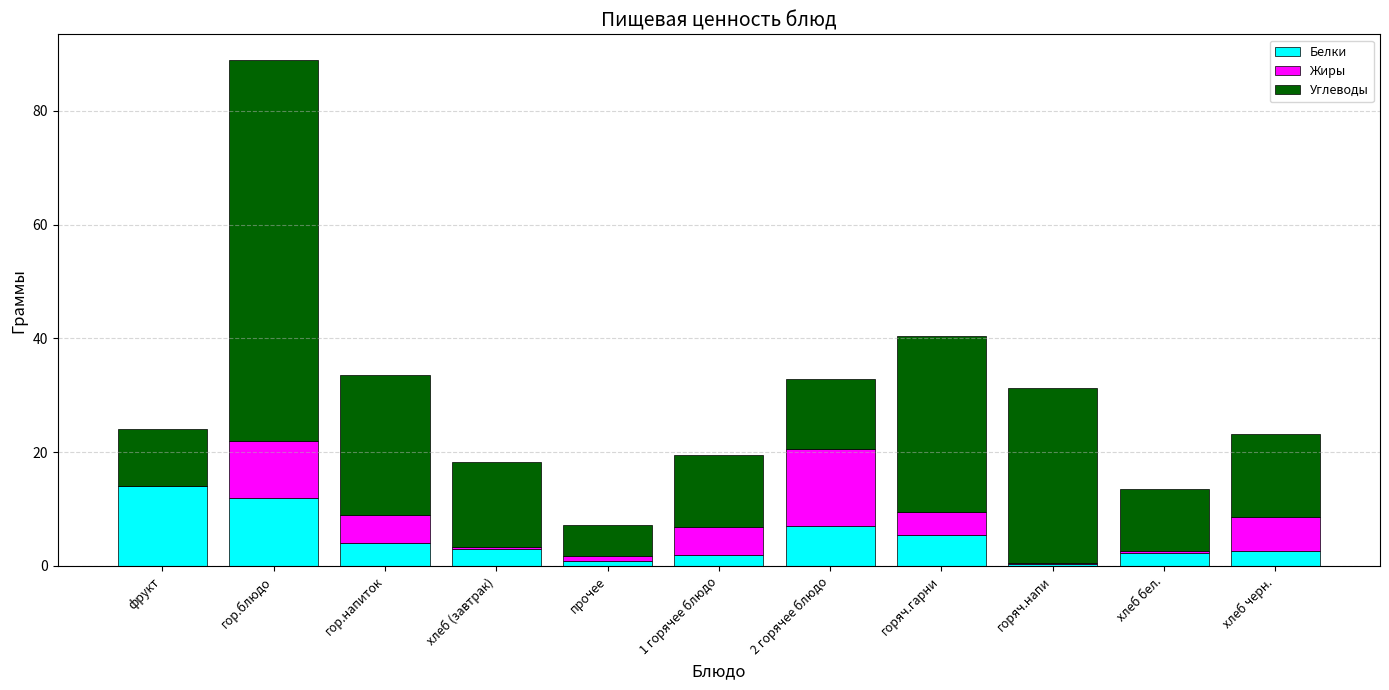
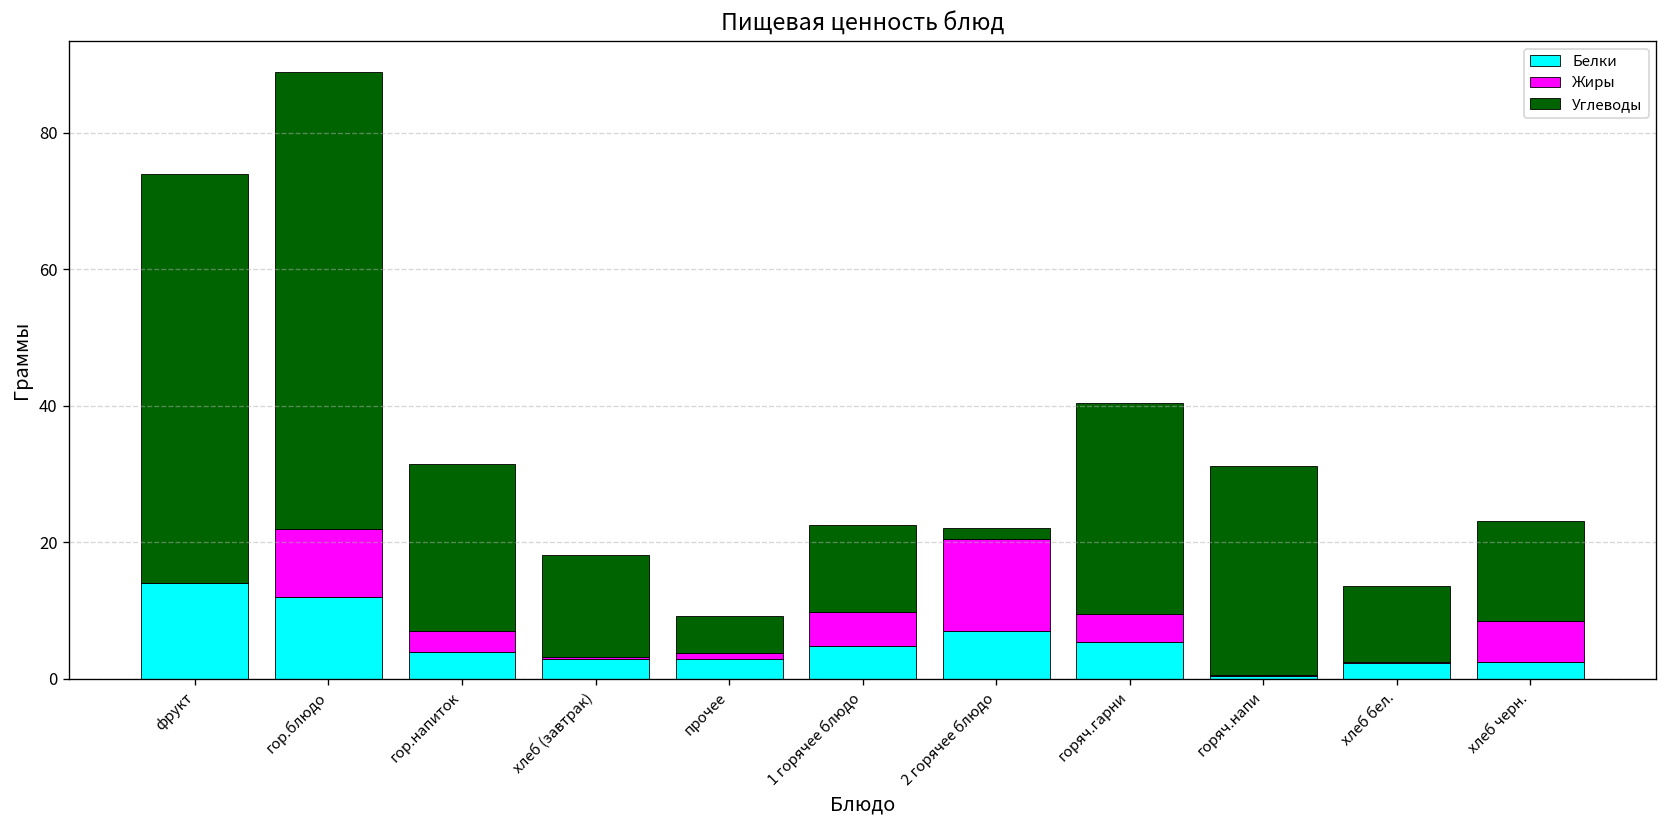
Углеводы, фрукт: 10 -> 60
Жиры, гор.напиток: 5 -> 3
Белки, прочее: 1 -> 3
Белки, 1 горячее блюдо: 2 -> 5
Углеводы, 2 горячее блюдо: 12 -> 2
